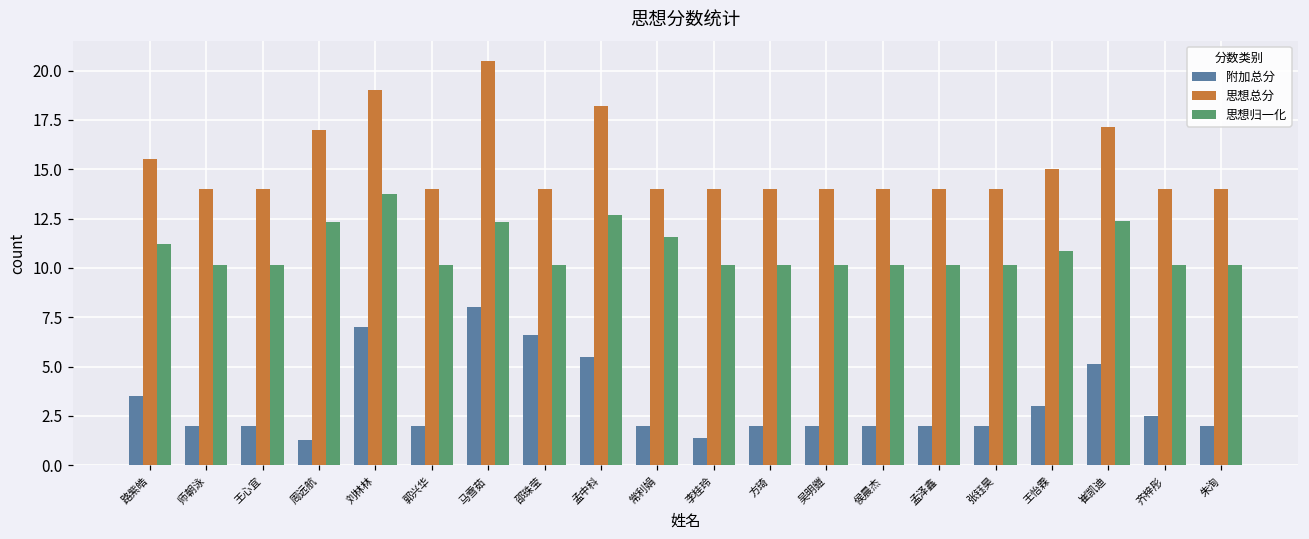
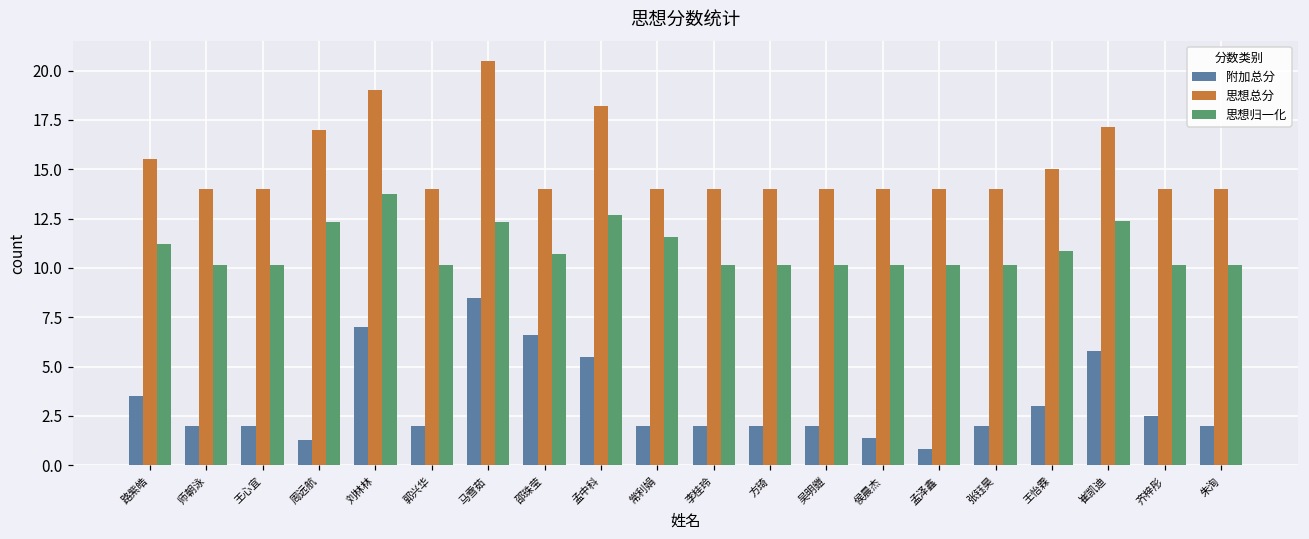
附加总分, 马雪茹: 8.0 -> 8.5
思想归一化, 邵珠莹: 10.1 -> 10.7
附加总分, 李桂玲: 1.4 -> 2.0
附加总分, 侯晨杰: 2.0 -> 1.4
附加总分, 孟泽鑫: 2.0 -> 0.8
附加总分, 崔凯迪: 5.1 -> 5.8
